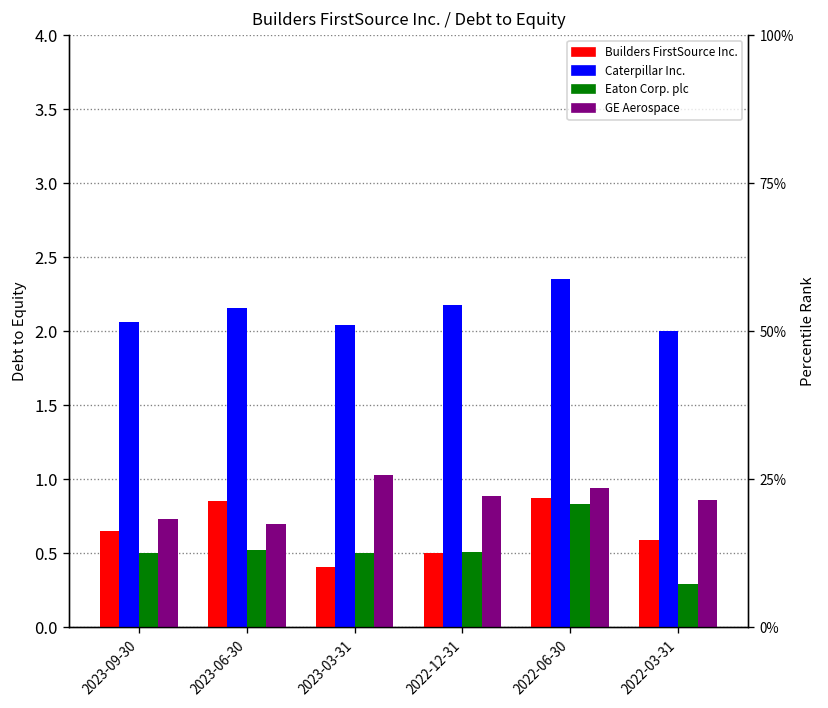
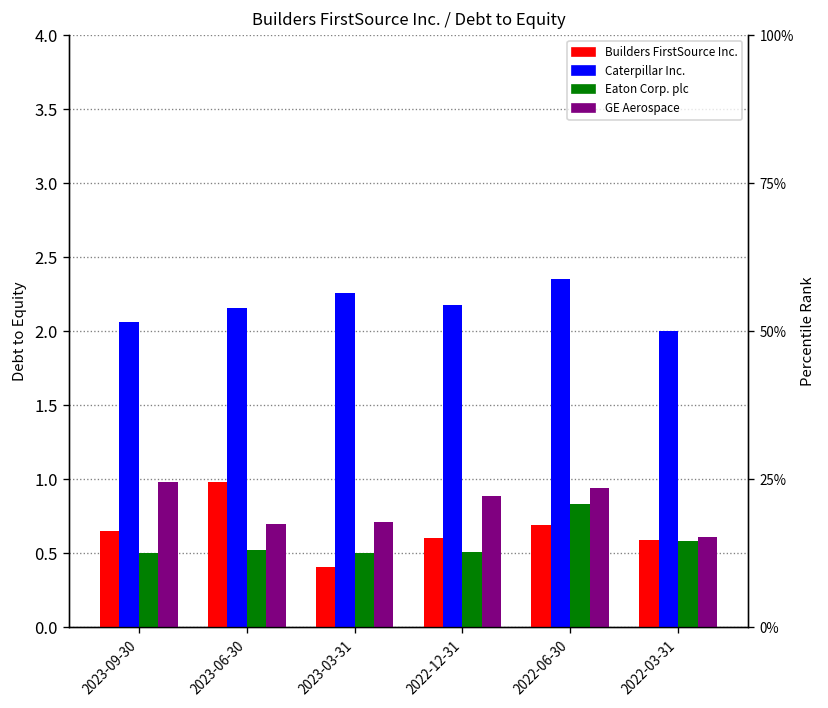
GE Aerospace, 2023-09-30: 0.73 -> 0.98
Builders FirstSource Inc., 2023-06-30: 0.85 -> 0.98
Caterpillar Inc., 2023-03-31: 2.04 -> 2.26
GE Aerospace, 2023-03-31: 1.03 -> 0.71
Builders FirstSource Inc., 2022-12-31: 0.5 -> 0.6
Builders FirstSource Inc., 2022-06-30: 0.87 -> 0.69
Eaton Corp. plc, 2022-03-31: 0.29 -> 0.58
GE Aerospace, 2022-03-31: 0.86 -> 0.61
